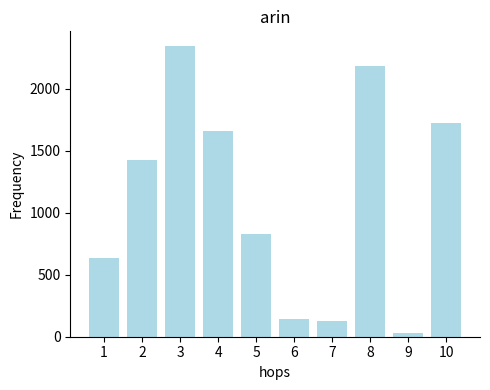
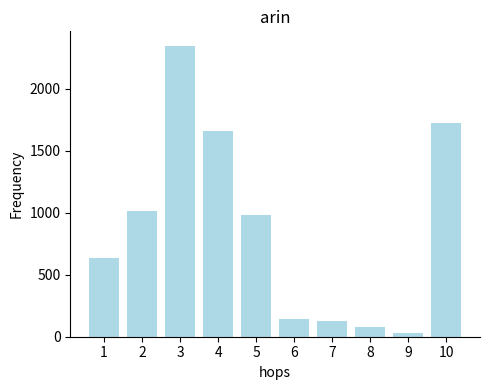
2: 1430 -> 1010
5: 830 -> 980
8: 2180 -> 80
